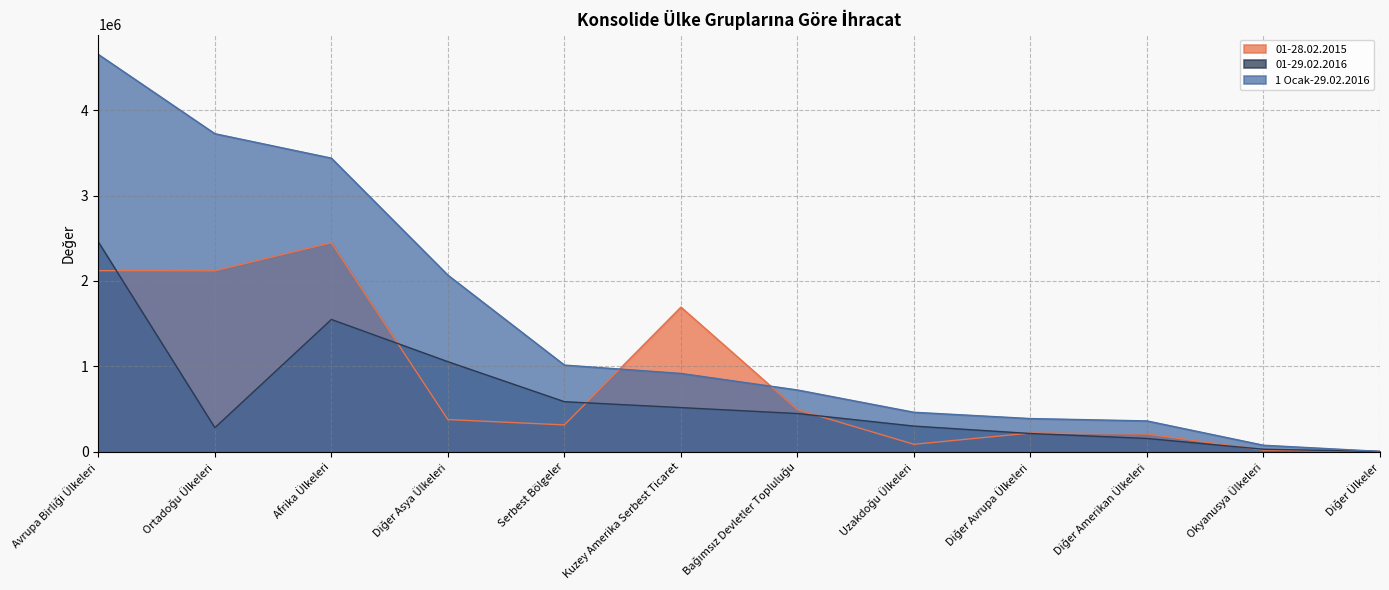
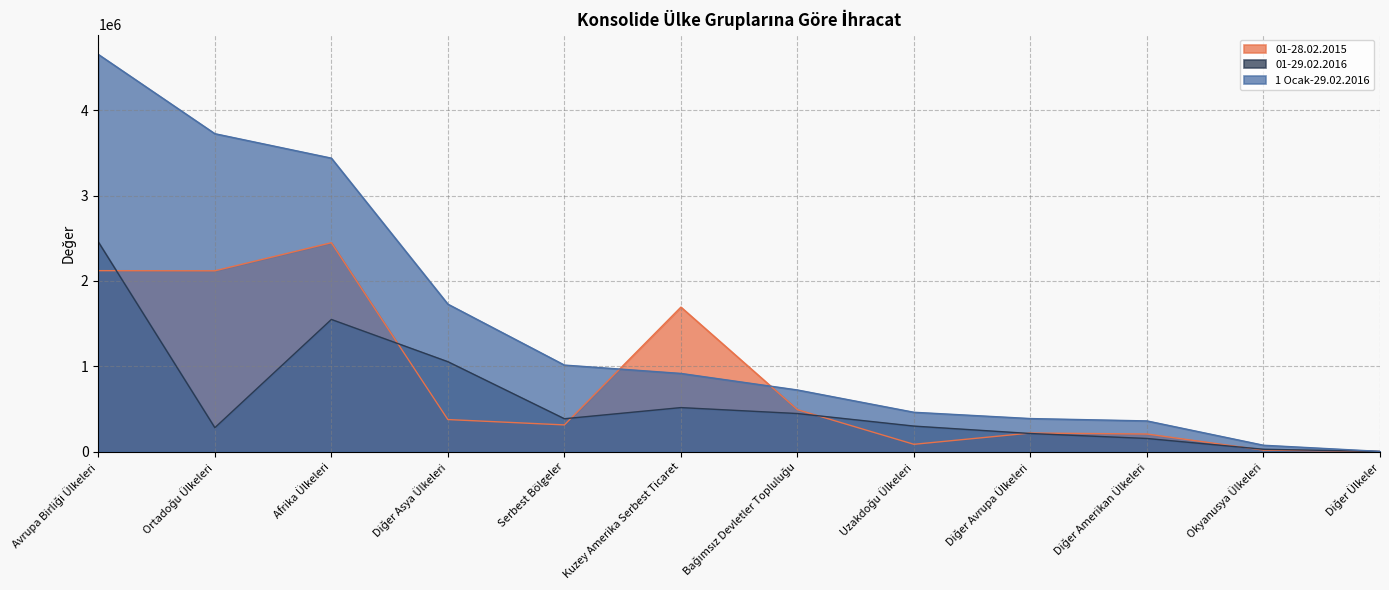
1 Ocak-29.02.2016, Diğer Asya Ülkeleri: 2100000 -> 1700000
01-29.02.2016, Serbest Bölgeler: 600000 -> 400000
